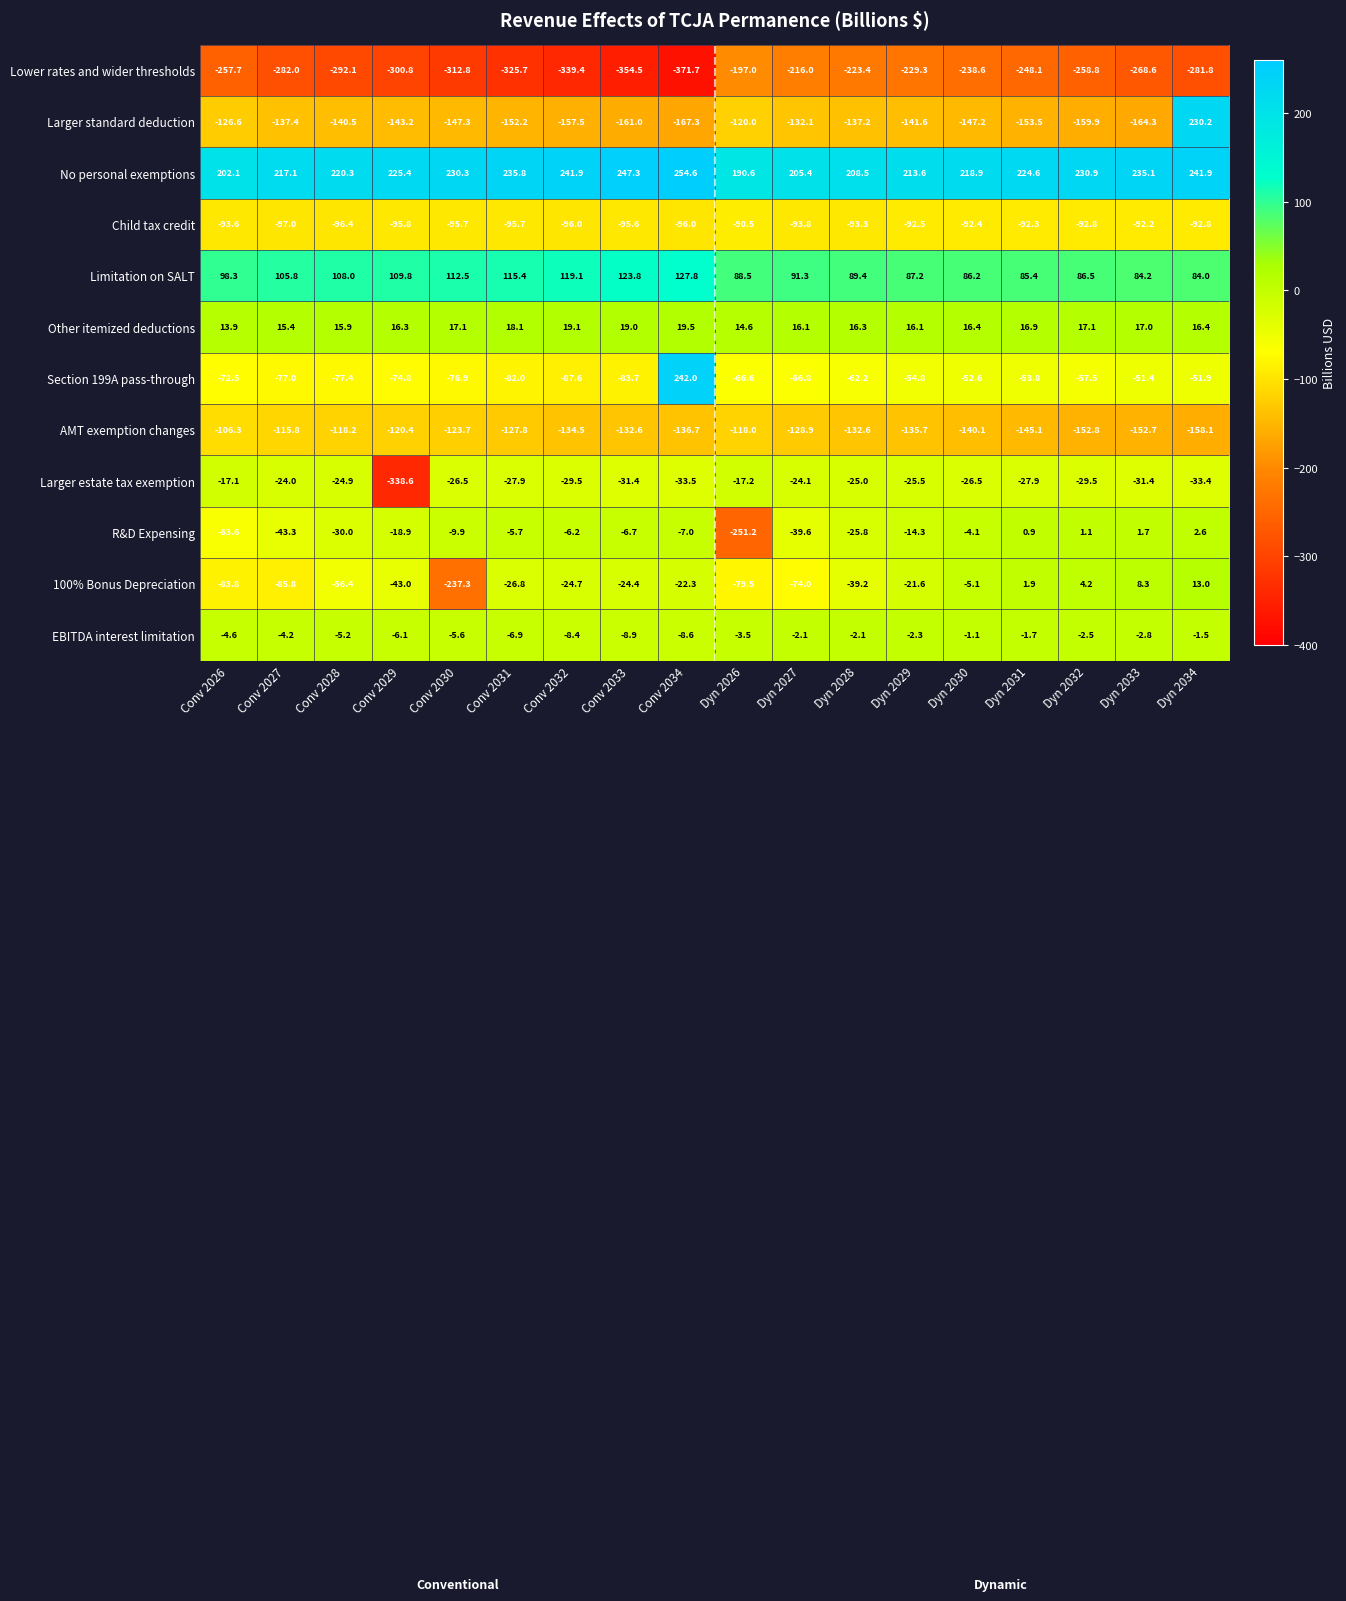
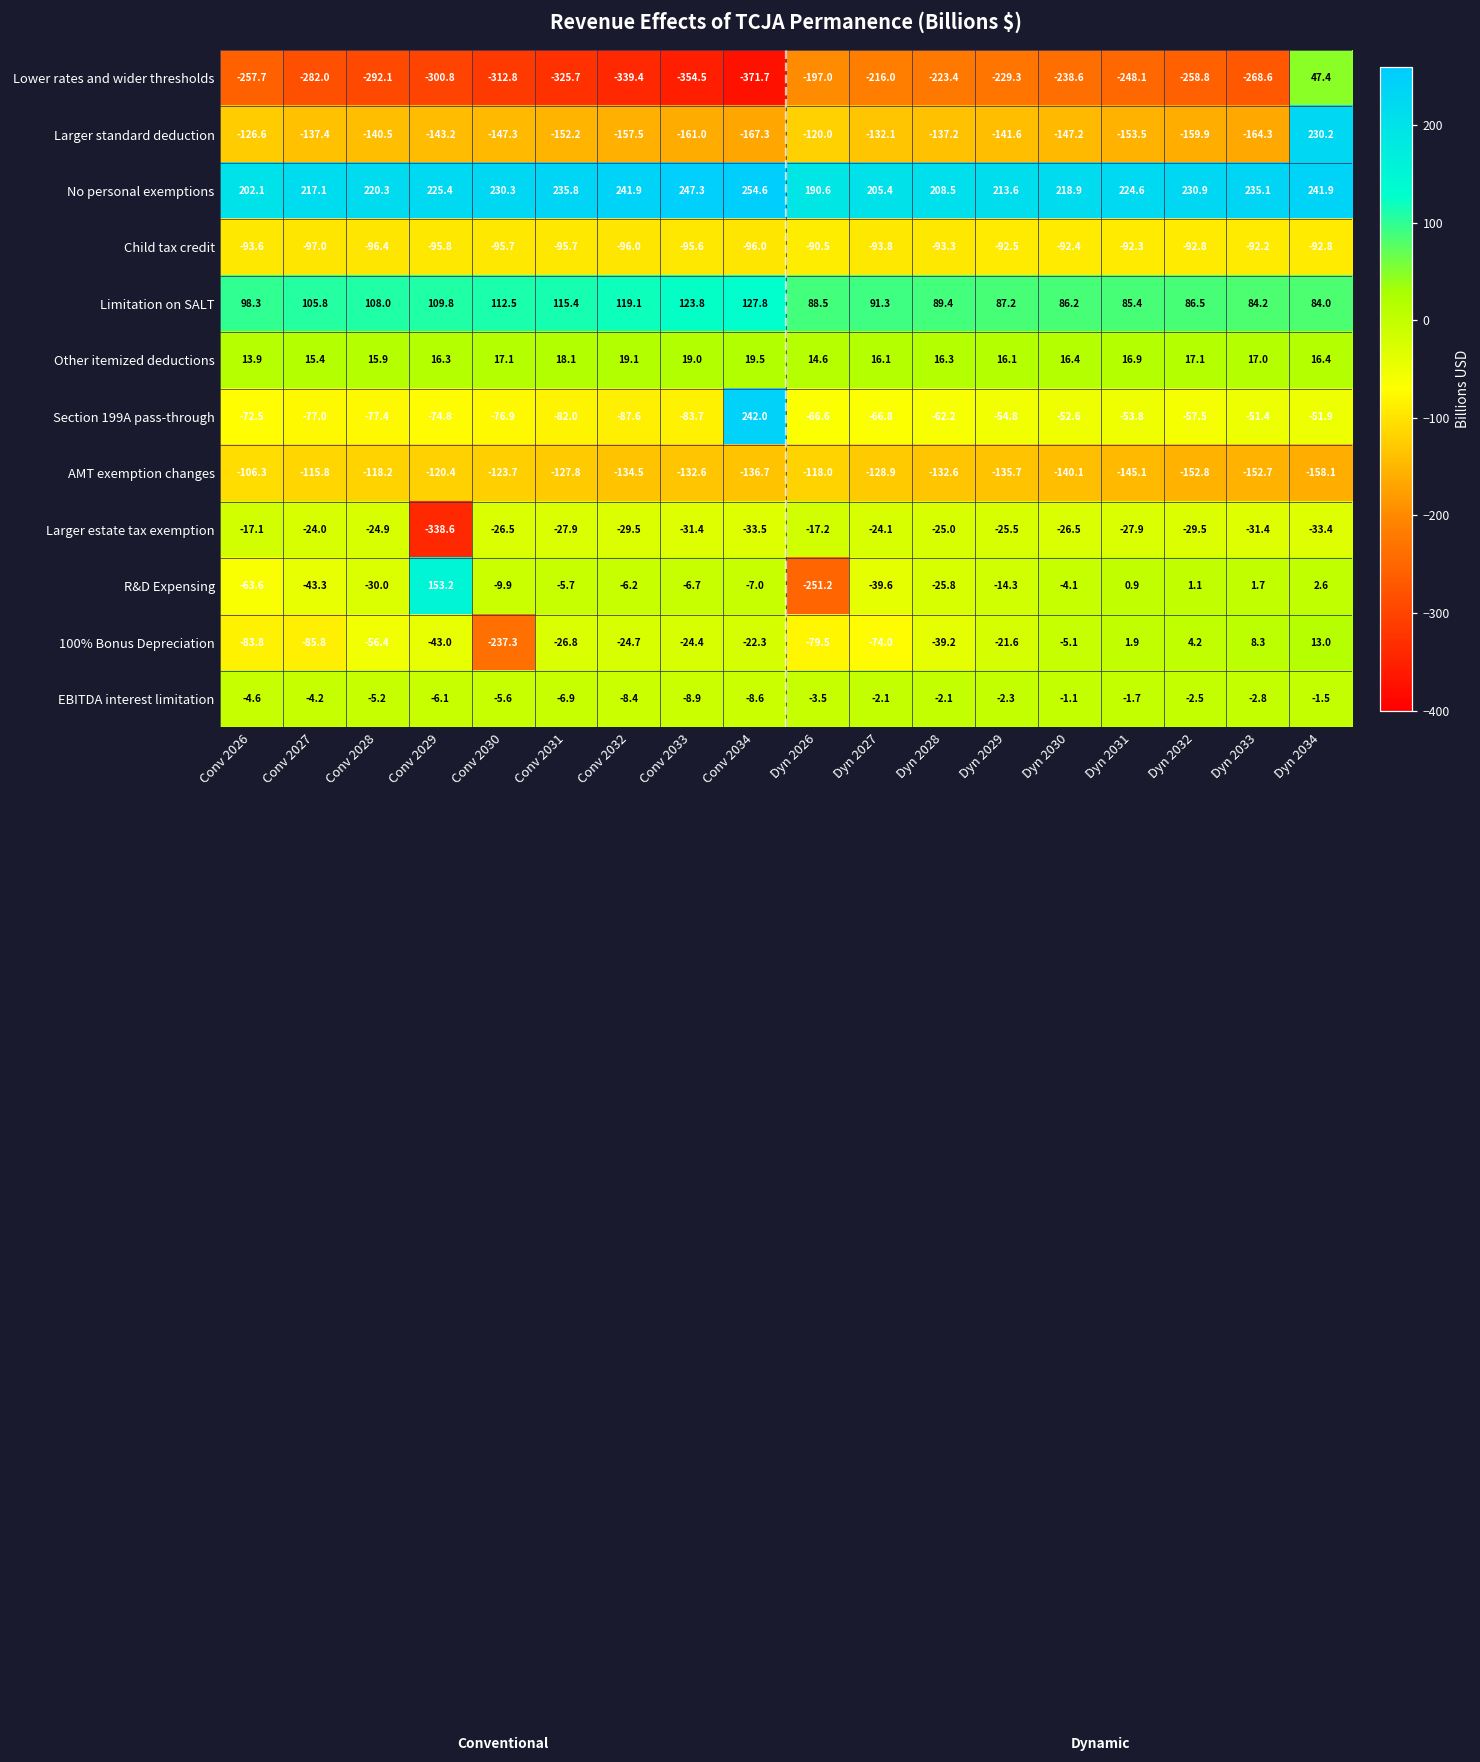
Lower rates and wider thresholds, Dyn 2034: -281.8 -> 47.4
R&D Expensing, Conv 2029: -18.9 -> 153.2
